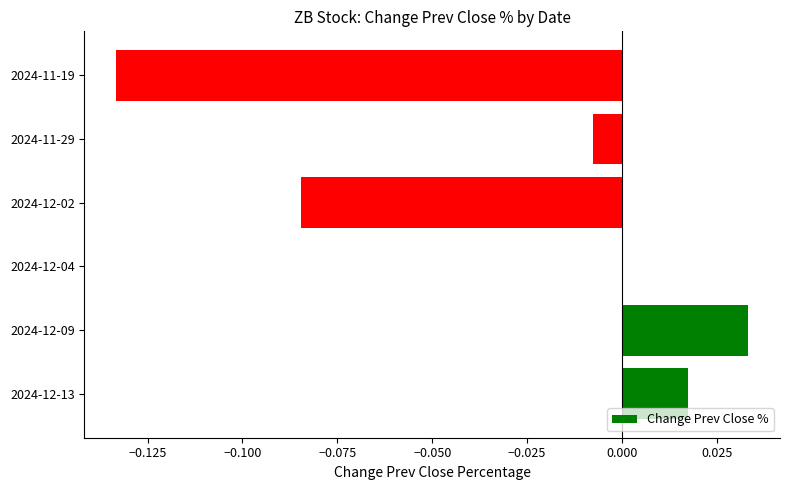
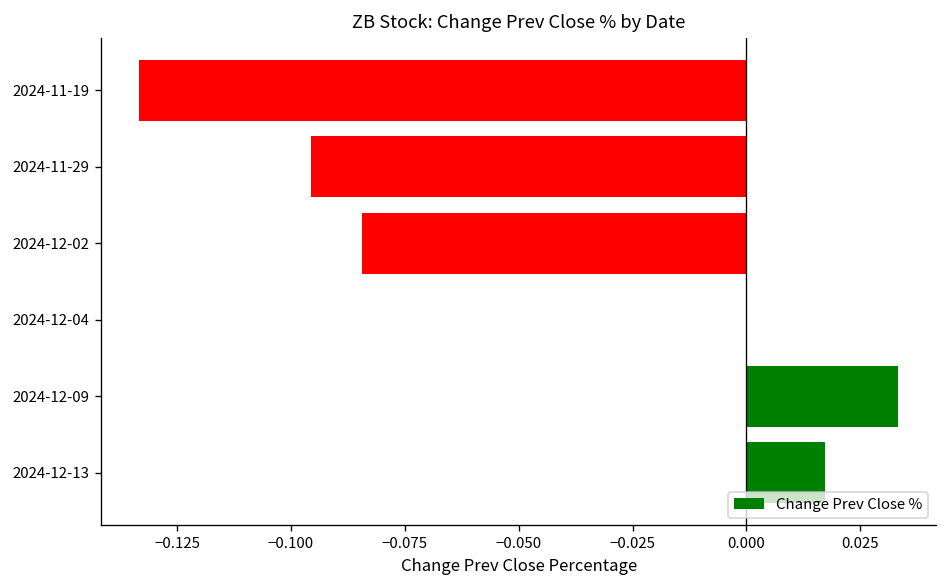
2024-11-29: -0.008 -> -0.096
